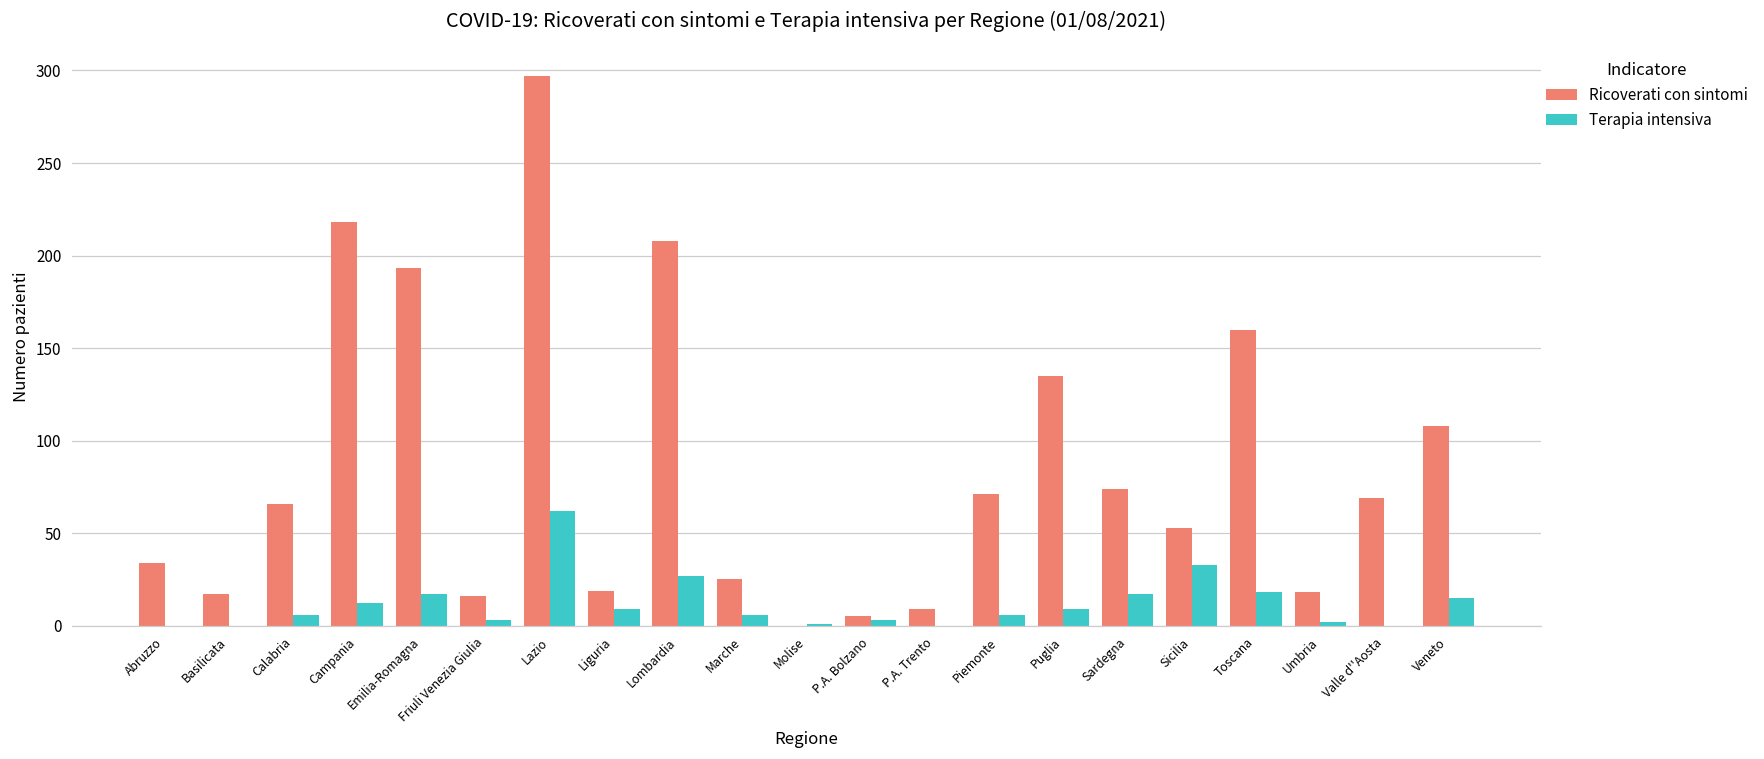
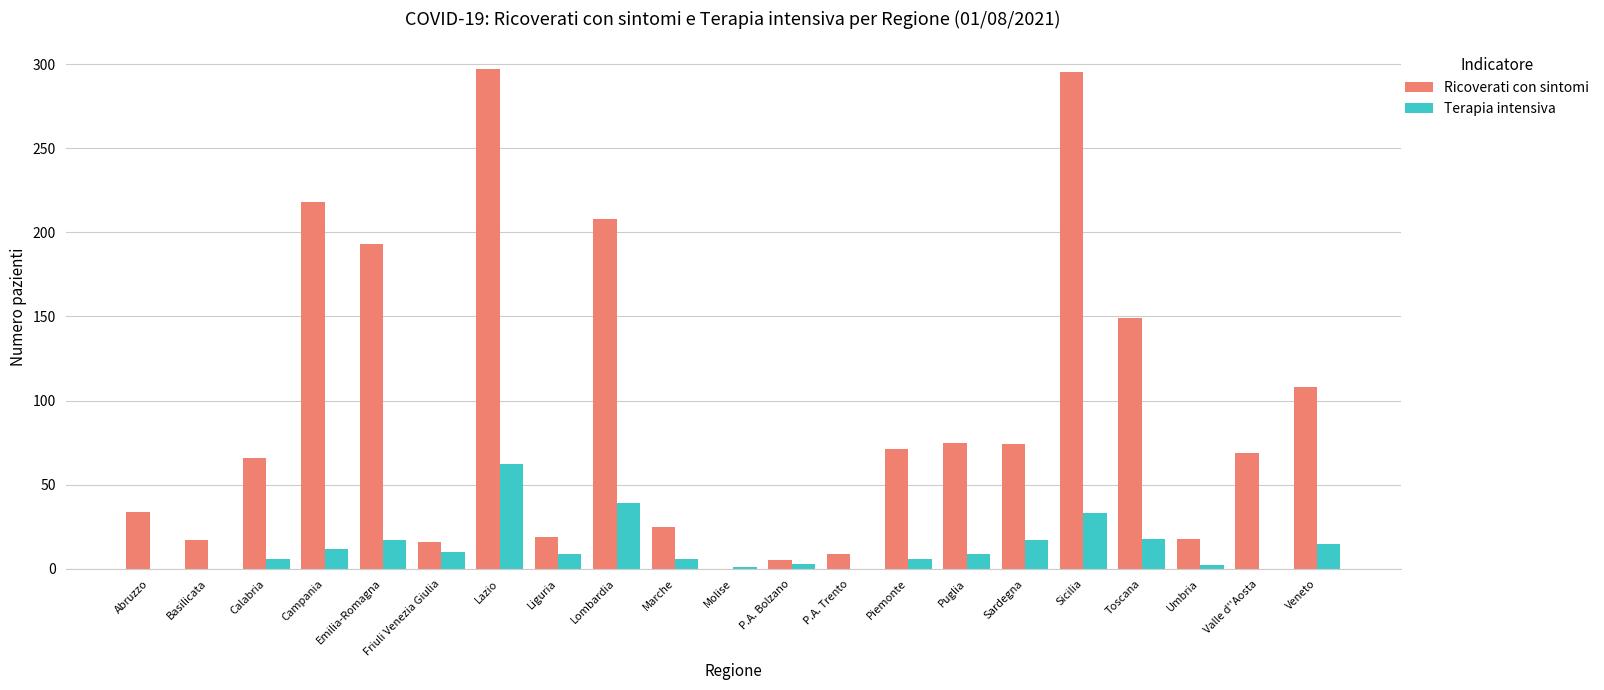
Terapia intensiva, Friuli Venezia Giulia: 3 -> 10
Terapia intensiva, Lombardia: 27 -> 39
Ricoverati con sintomi, Puglia: 135 -> 75
Ricoverati con sintomi, Sicilia: 53 -> 295
Ricoverati con sintomi, Toscana: 160 -> 149
